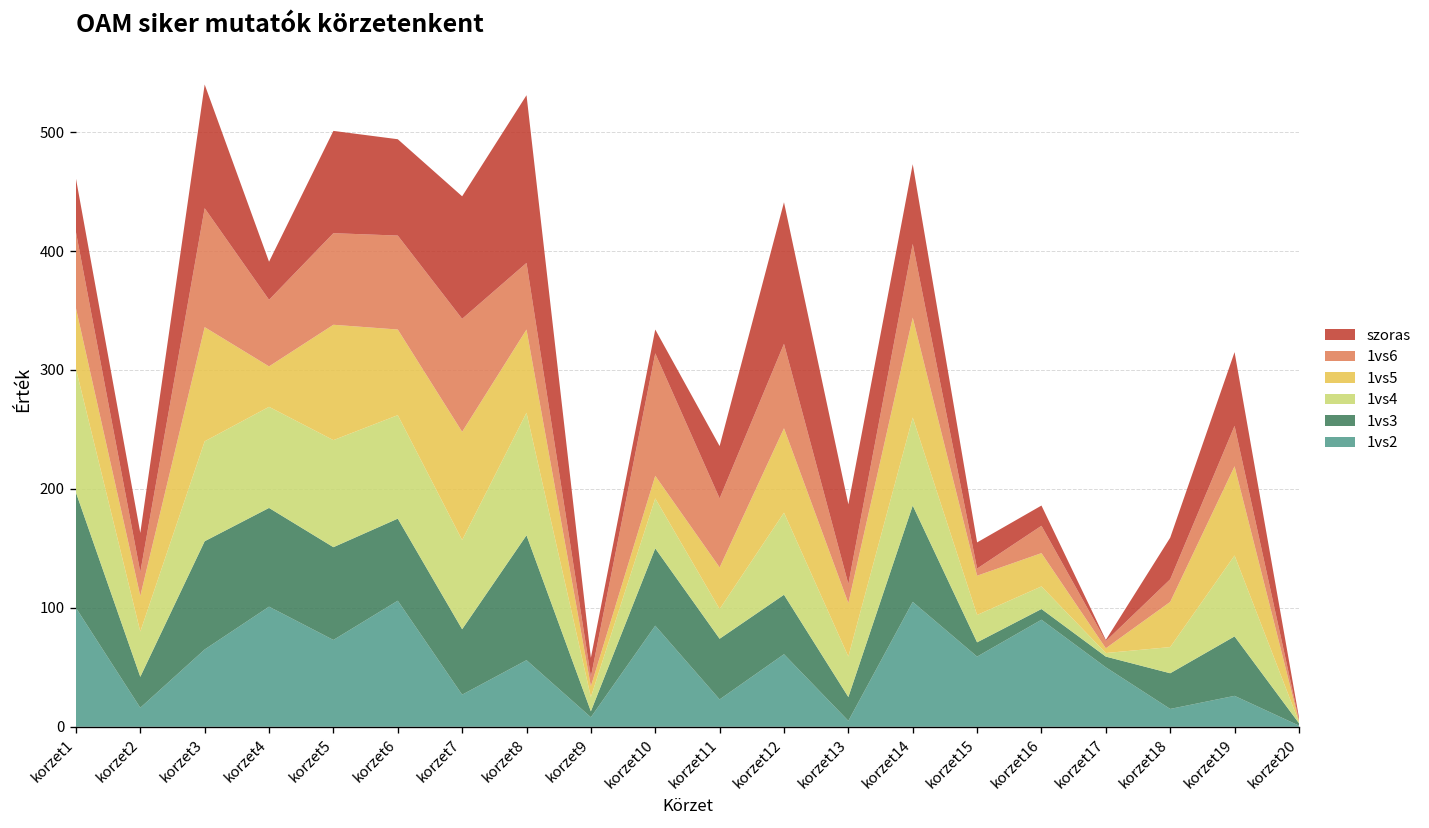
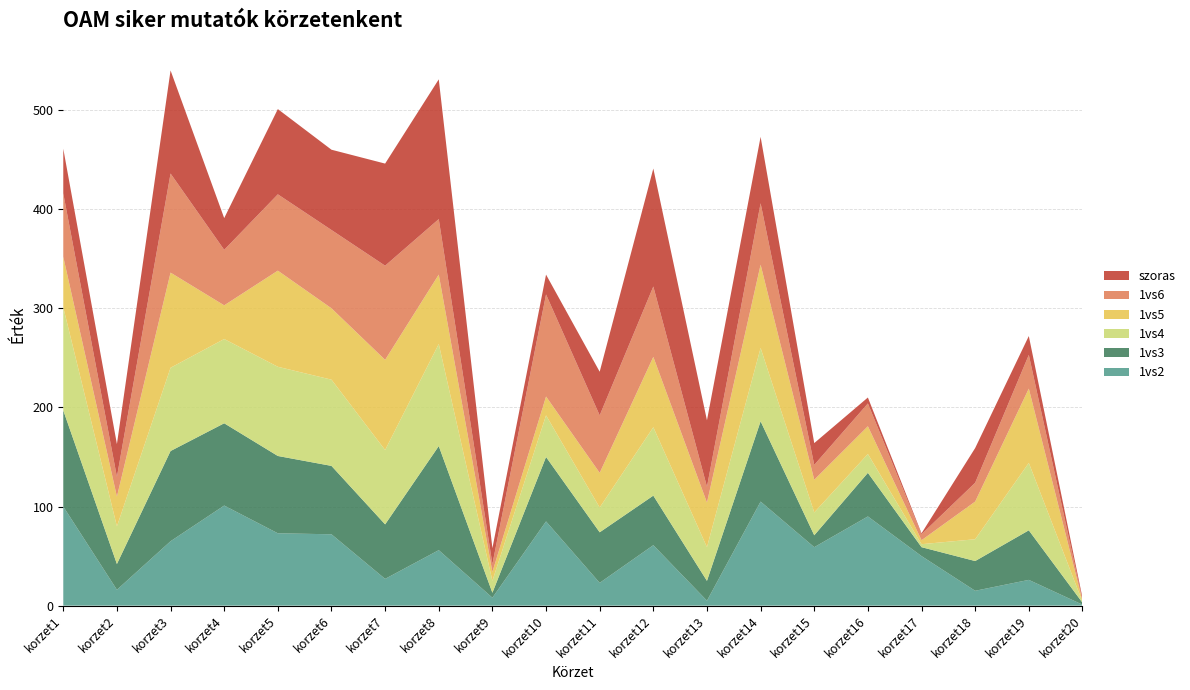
1vs2, korzet6: 110 -> 70
1vs6, korzet15: 10 -> 20
1vs3, korzet16: 10 -> 40
szoras, korzet16: 20 -> 10
szoras, korzet19: 60 -> 20
